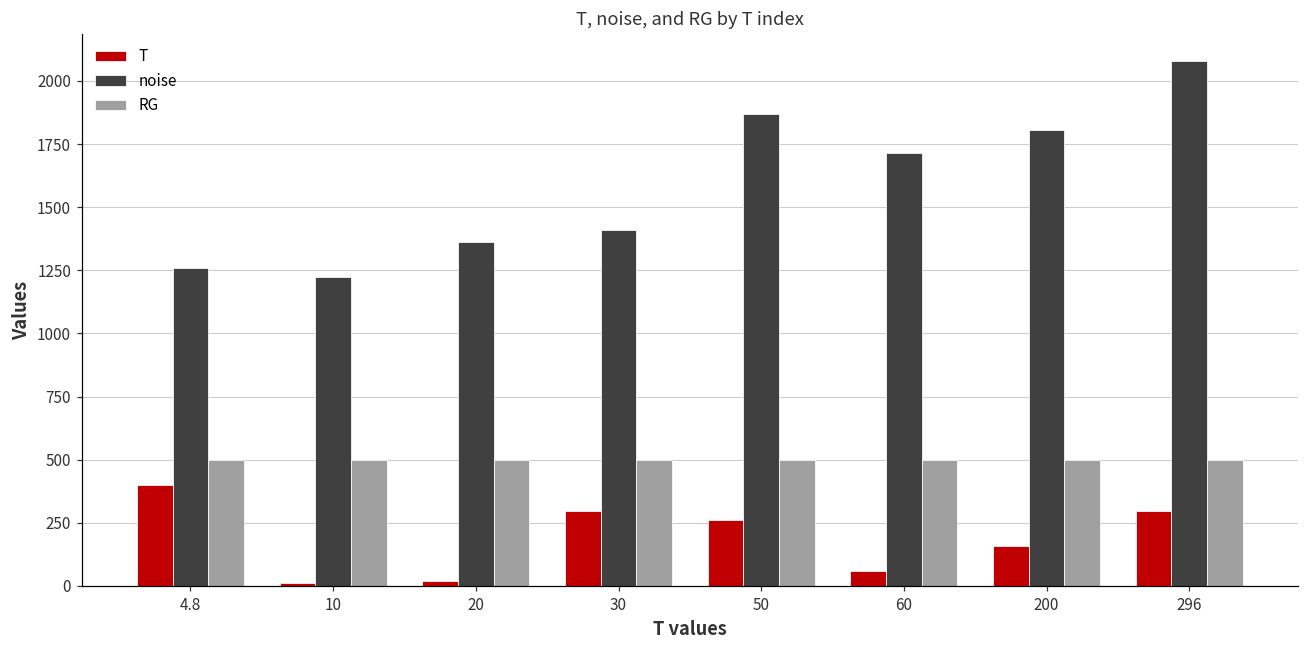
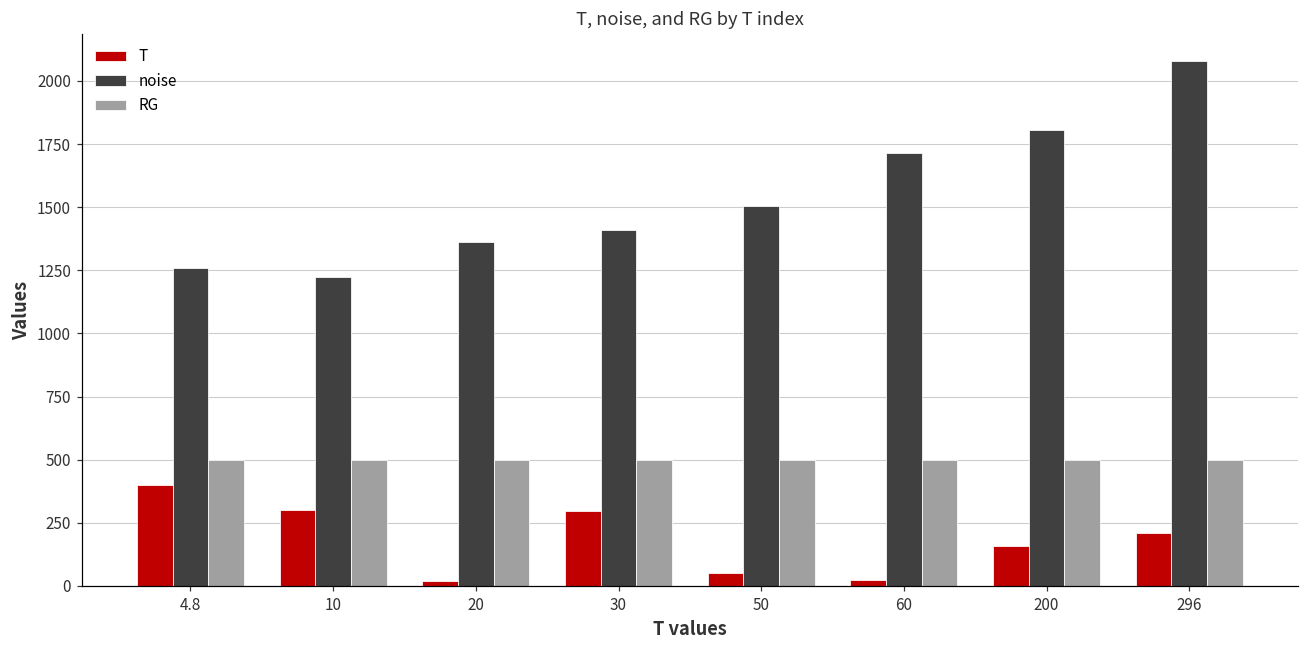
T, 10: 10 -> 300
T, 50: 260 -> 50
noise, 50: 1870 -> 1510
T, 60: 60 -> 20
T, 296: 300 -> 210
